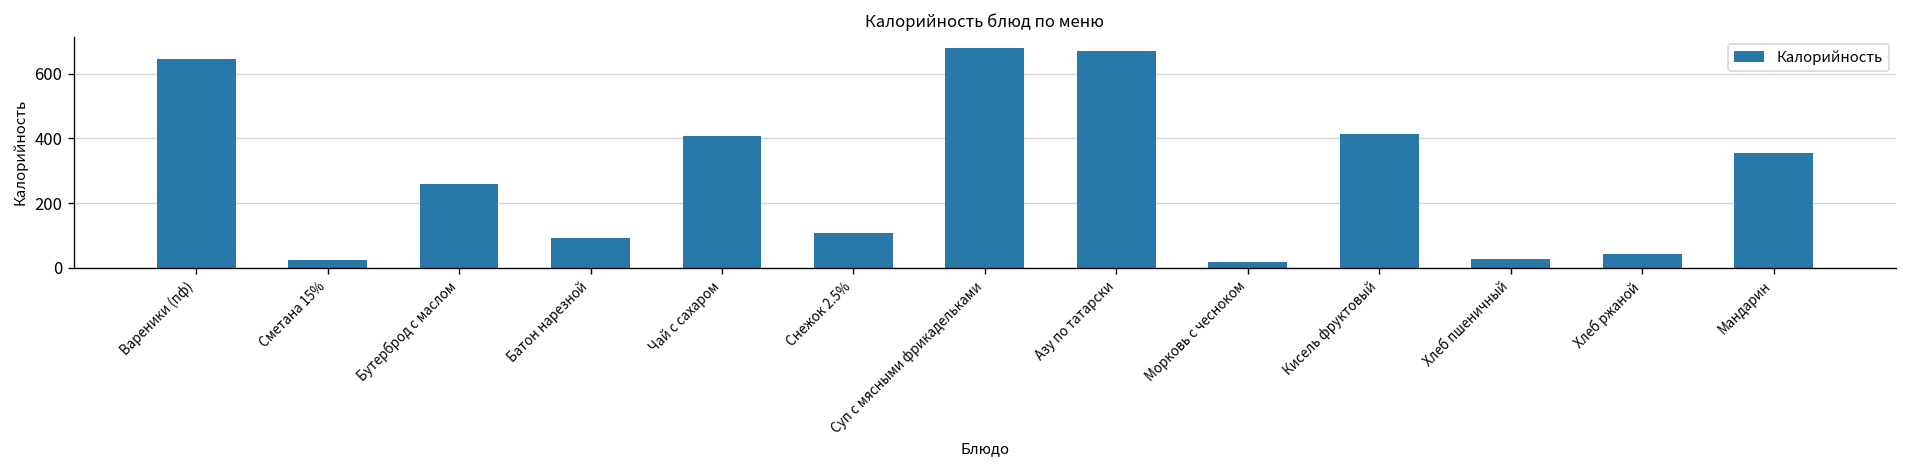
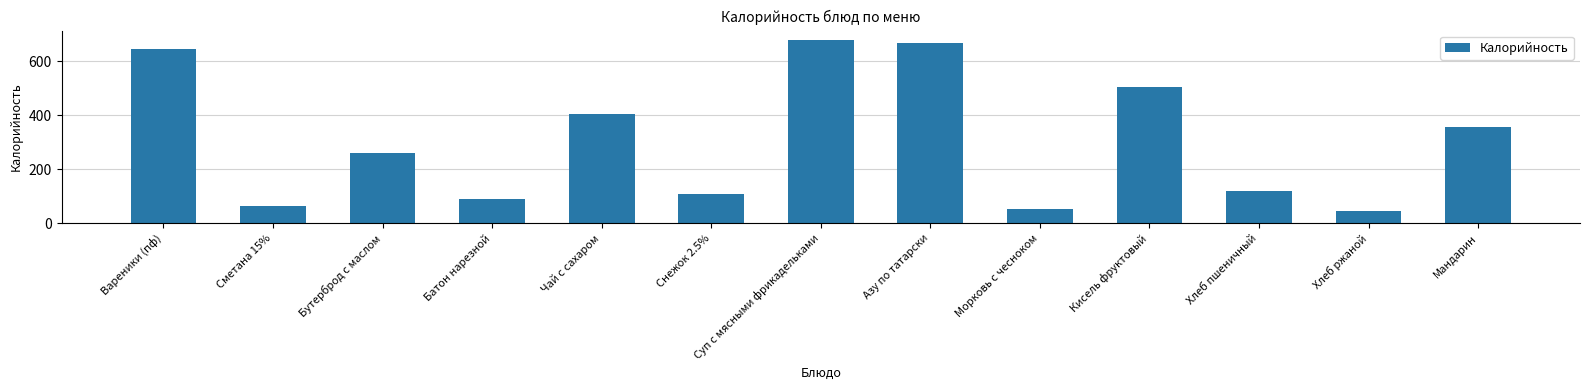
Сметана 15%: 20 -> 60
Морковь с чесноком: 20 -> 50
Кисель фруктовый: 410 -> 500
Хлеб пшеничный: 30 -> 120
